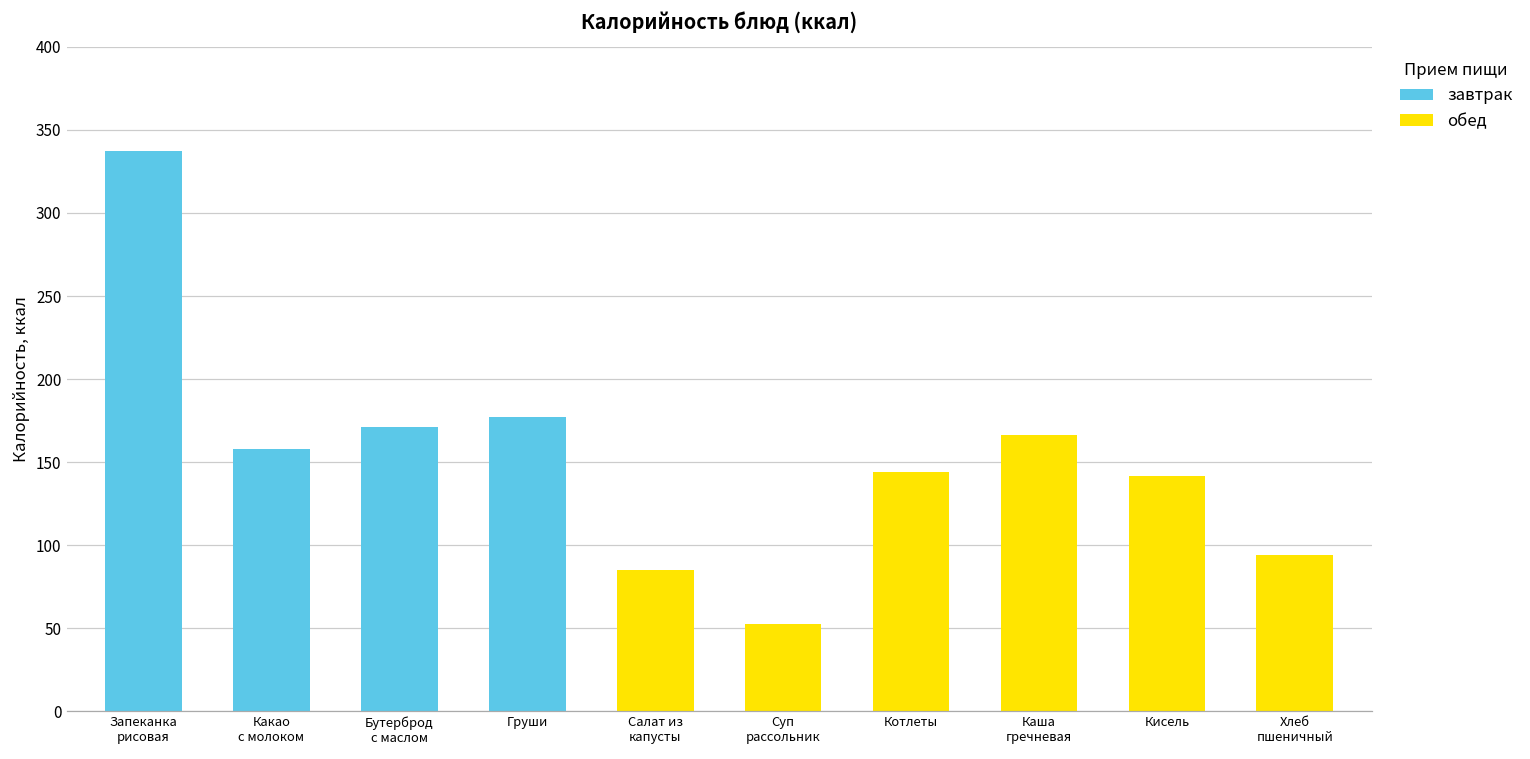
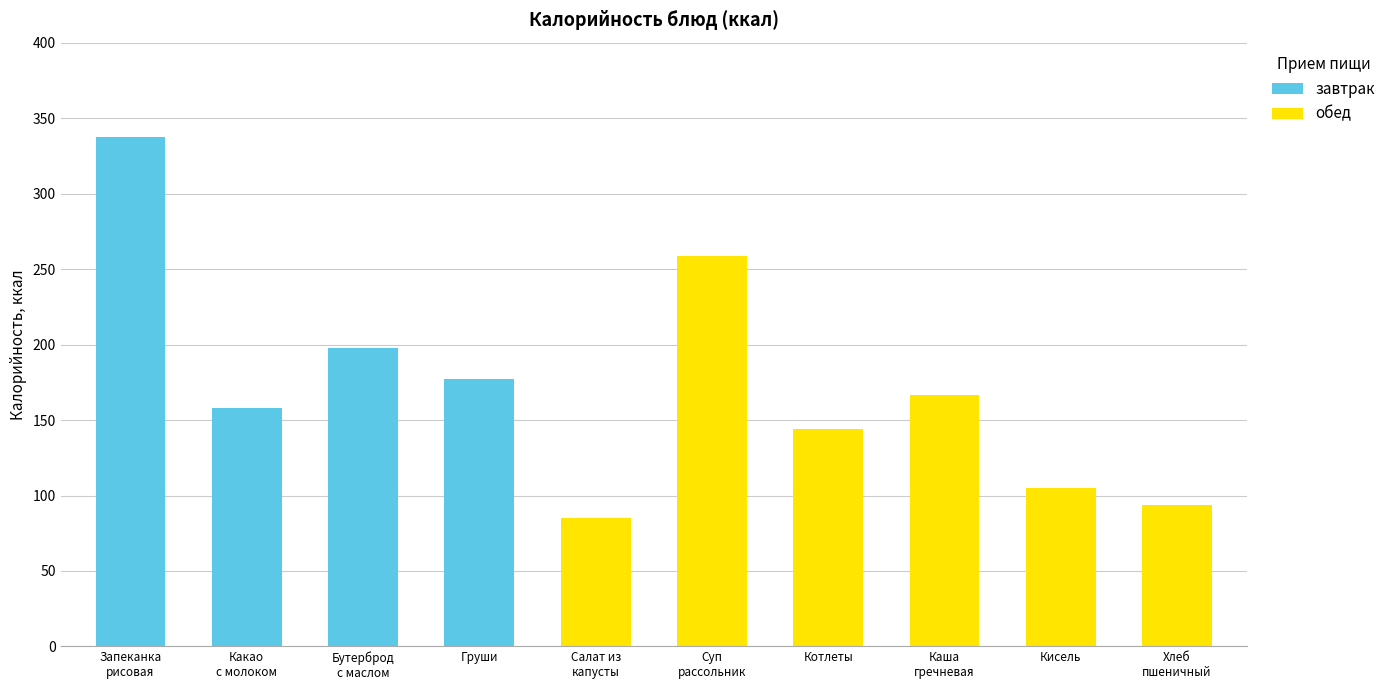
Бутерброд с маслом: 171 -> 197
Суп рассольник: 52 -> 259
Кисель: 141 -> 105
